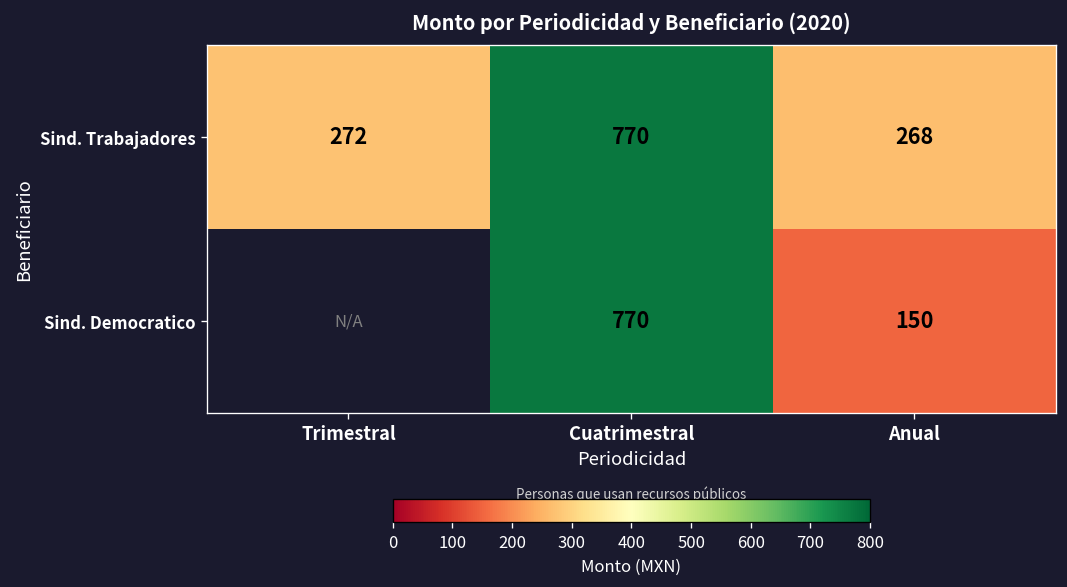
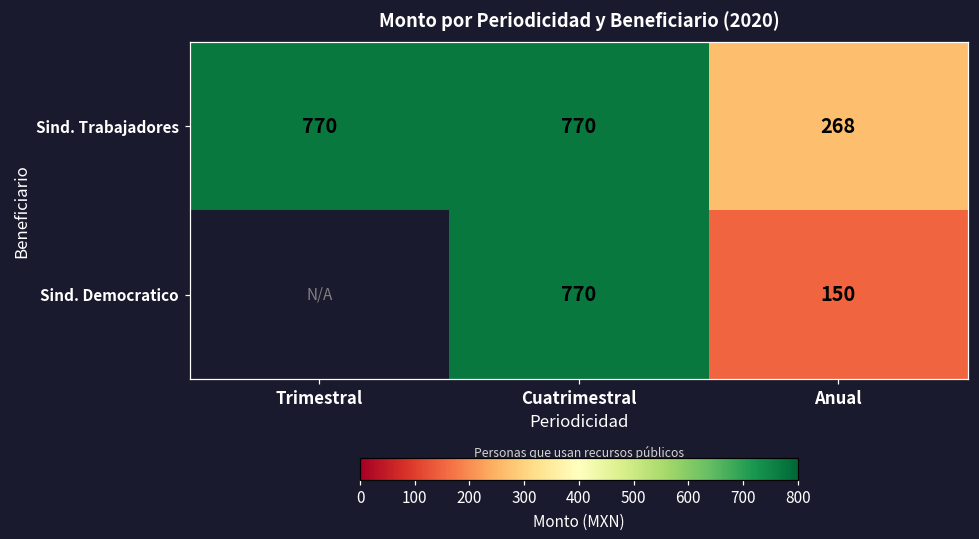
Sind. Trabajadores, Trimestral: 272 -> 770
